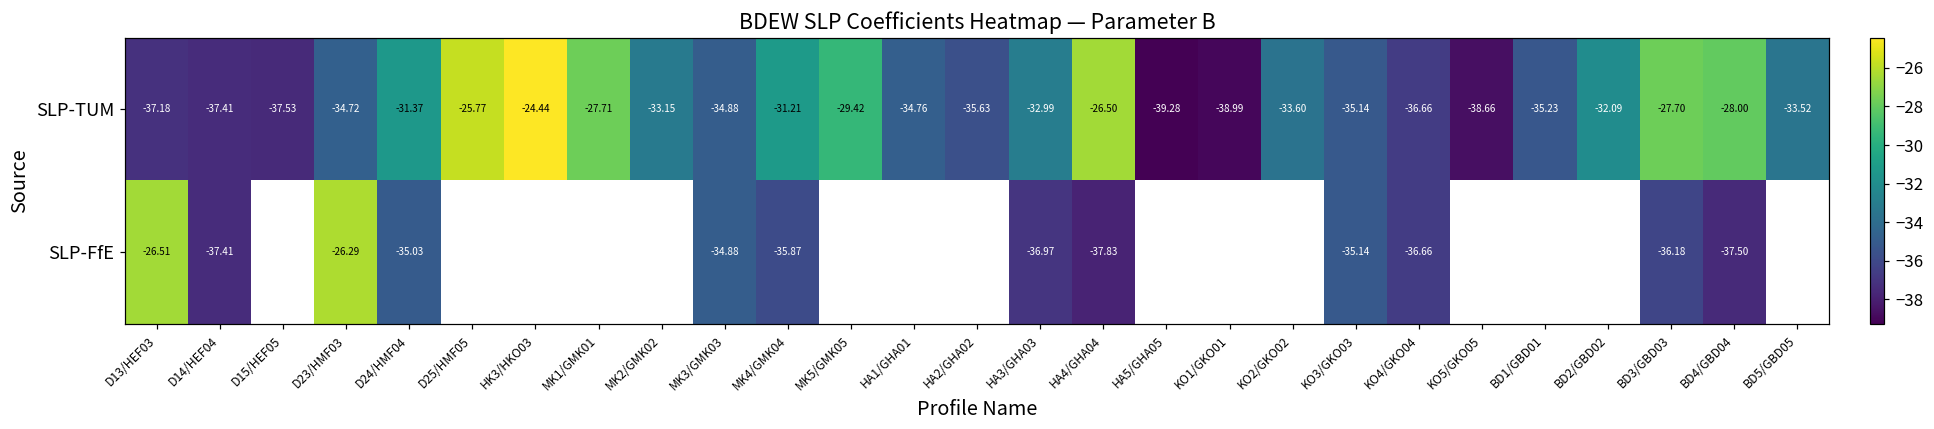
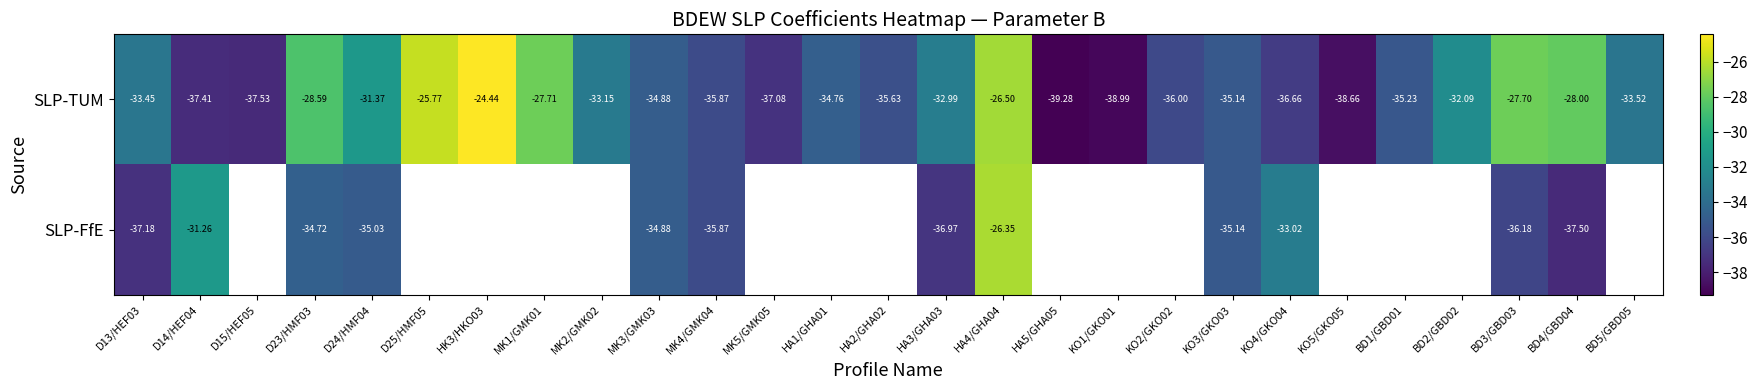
SLP-TUM, D13/HEF03: -37.18 -> -33.45
SLP-TUM, D23/HMF03: -34.72 -> -28.59
SLP-TUM, MK4/GMK04: -31.21 -> -35.87
SLP-TUM, MK5/GMK05: -29.42 -> -37.08
SLP-TUM, KO2/GKO02: -33.60 -> -36.00
SLP-FfE, D13/HEF03: -26.51 -> -37.18
SLP-FfE, D14/HEF04: -37.41 -> -31.26
SLP-FfE, D23/HMF03: -26.29 -> -34.72
SLP-FfE, HA4/GHA04: -37.83 -> -26.35
SLP-FfE, KO4/GKO04: -36.66 -> -33.02
